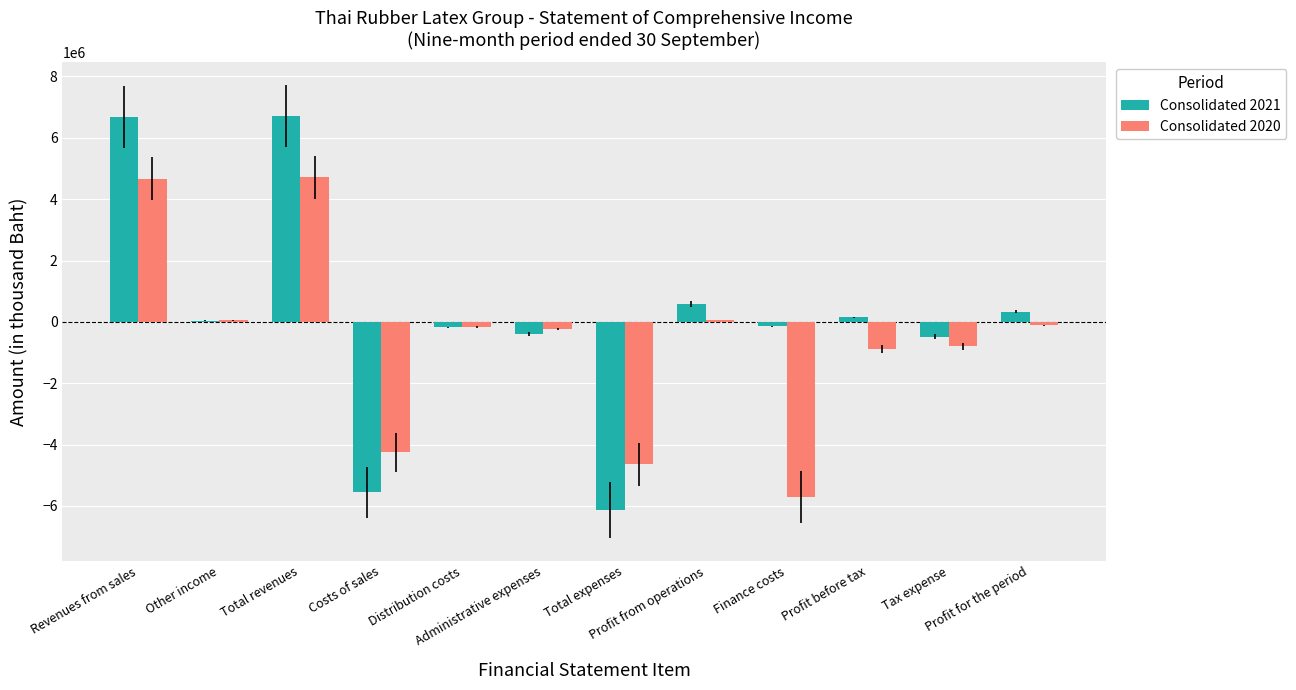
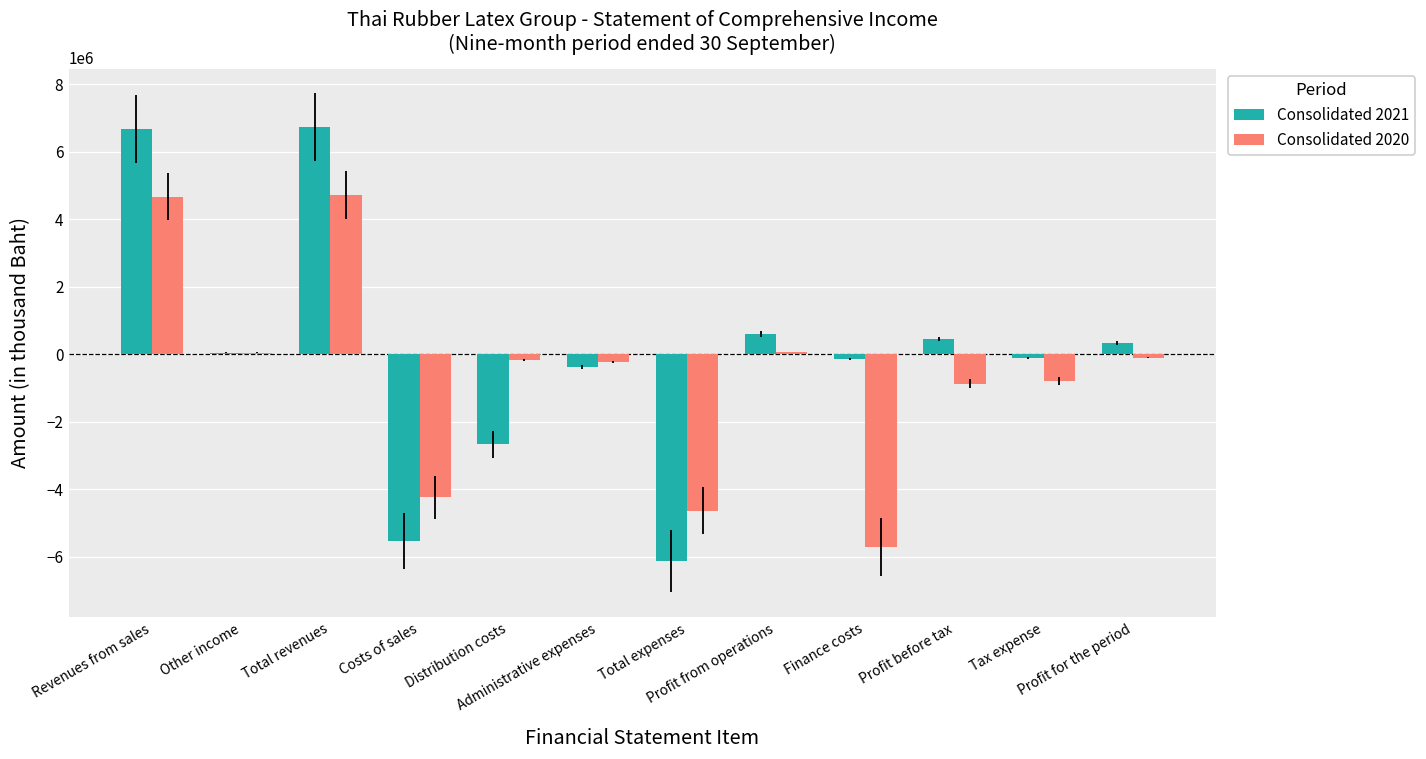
Consolidated 2021, Distribution costs: -200000 -> -2700000
Consolidated 2021, Profit before tax: 100000 -> 400000
Consolidated 2021, Tax expense: -500000 -> -100000
